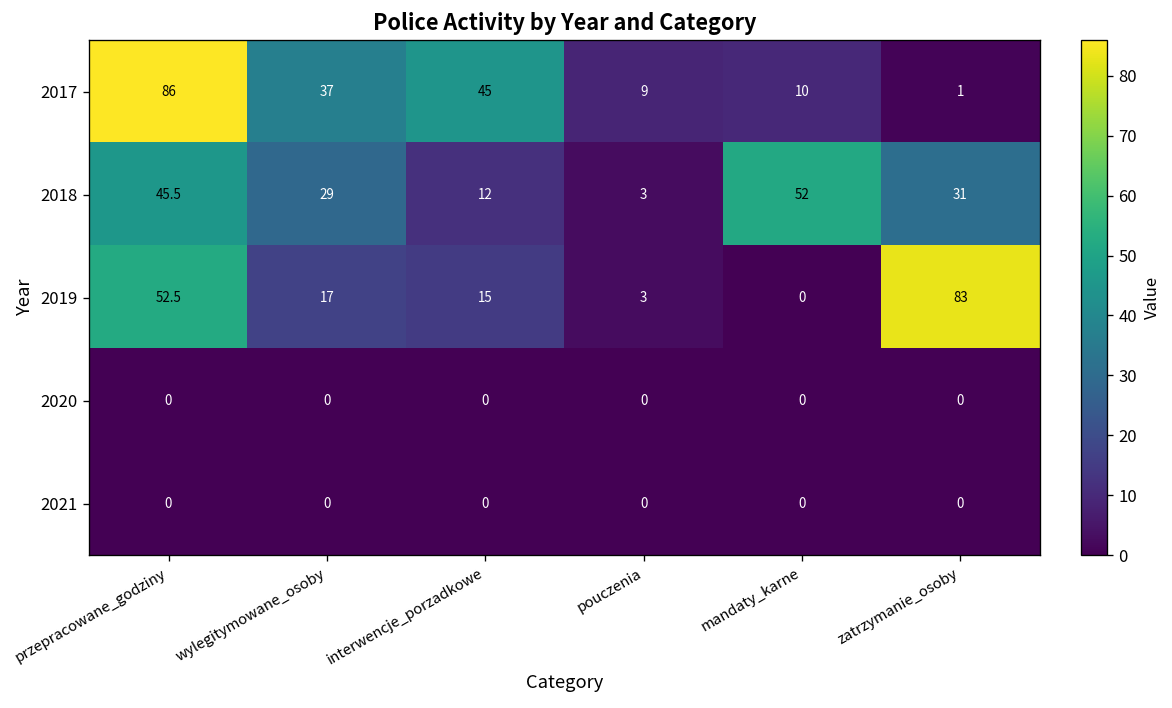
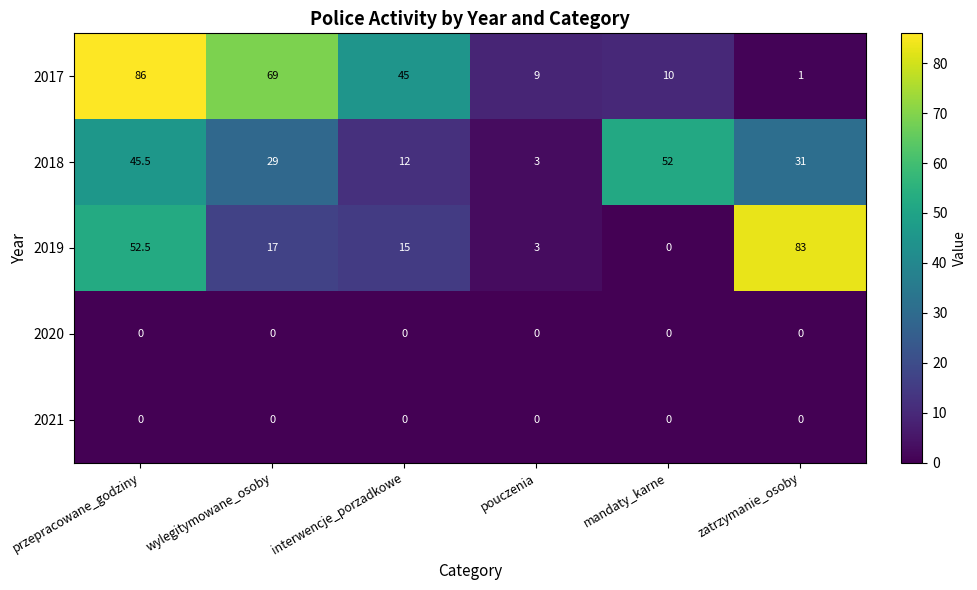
2017, wylegitymowane_osoby: 37 -> 69
